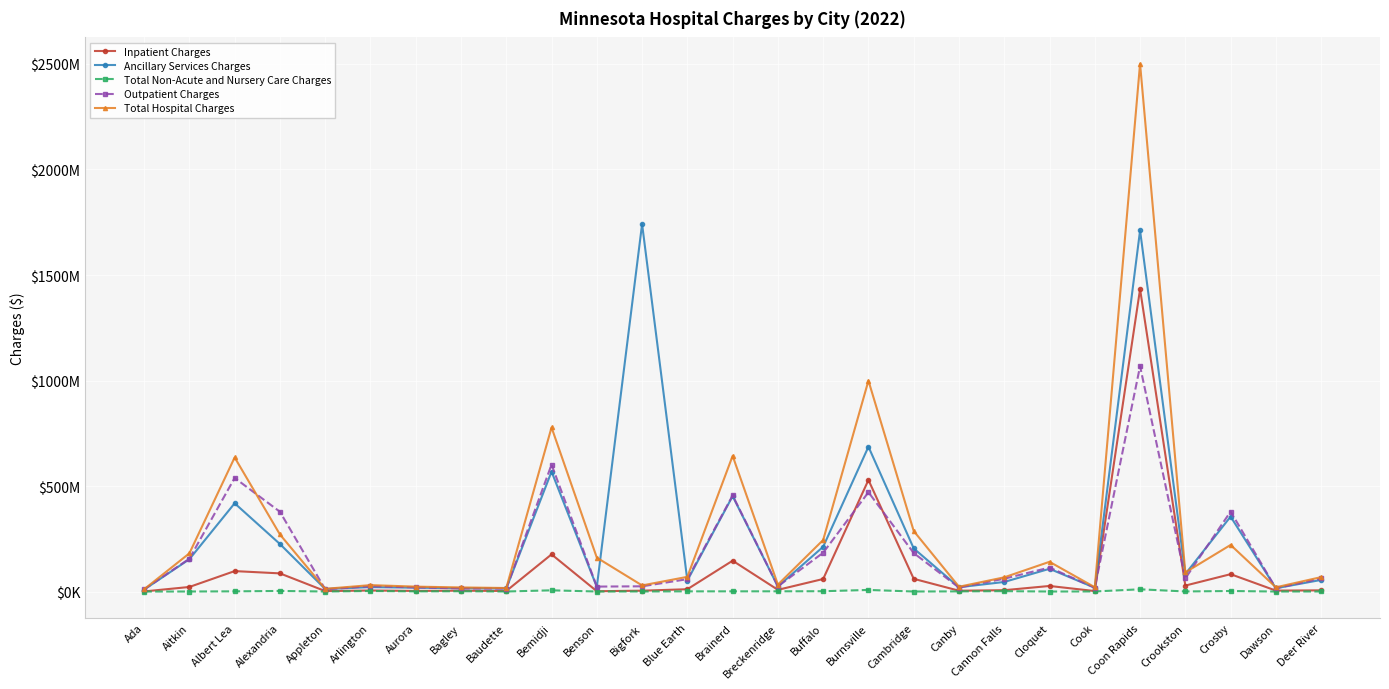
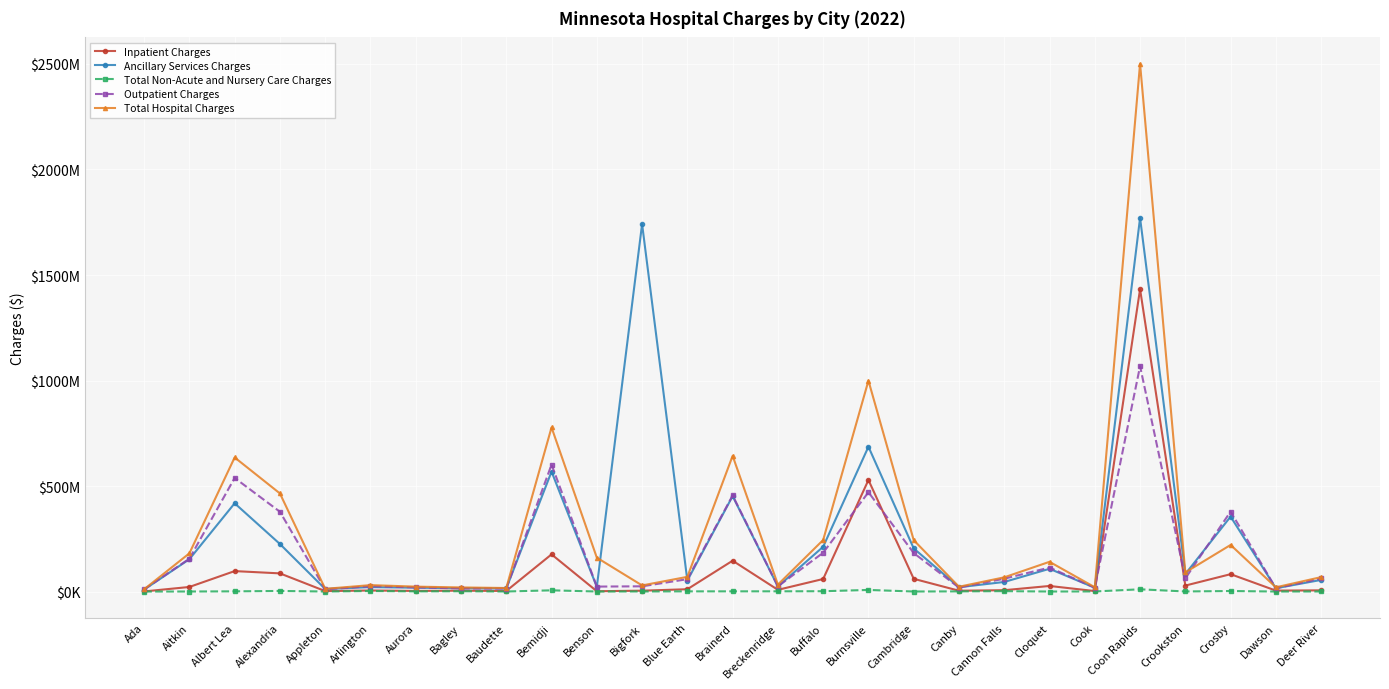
Total Hospital Charges, Alexandria: $270000000 -> $460000000
Total Hospital Charges, Cambridge: $290000000 -> $240000000
Ancillary Services Charges, Coon Rapids: $1710000000 -> $1770000000
